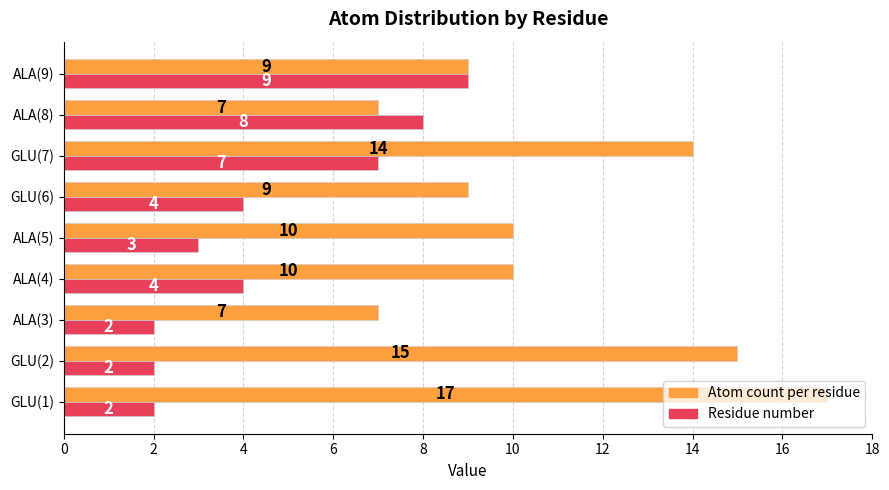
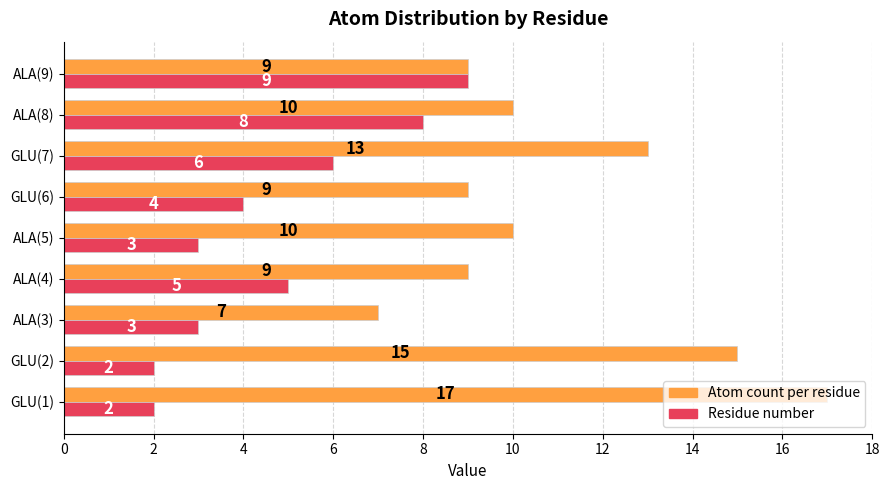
Atom count per residue, ALA(8): 7 -> 10
Atom count per residue, GLU(7): 14 -> 13
Residue number, GLU(7): 7 -> 6
Atom count per residue, ALA(4): 10 -> 9
Residue number, ALA(4): 4 -> 5
Residue number, ALA(3): 2 -> 3
